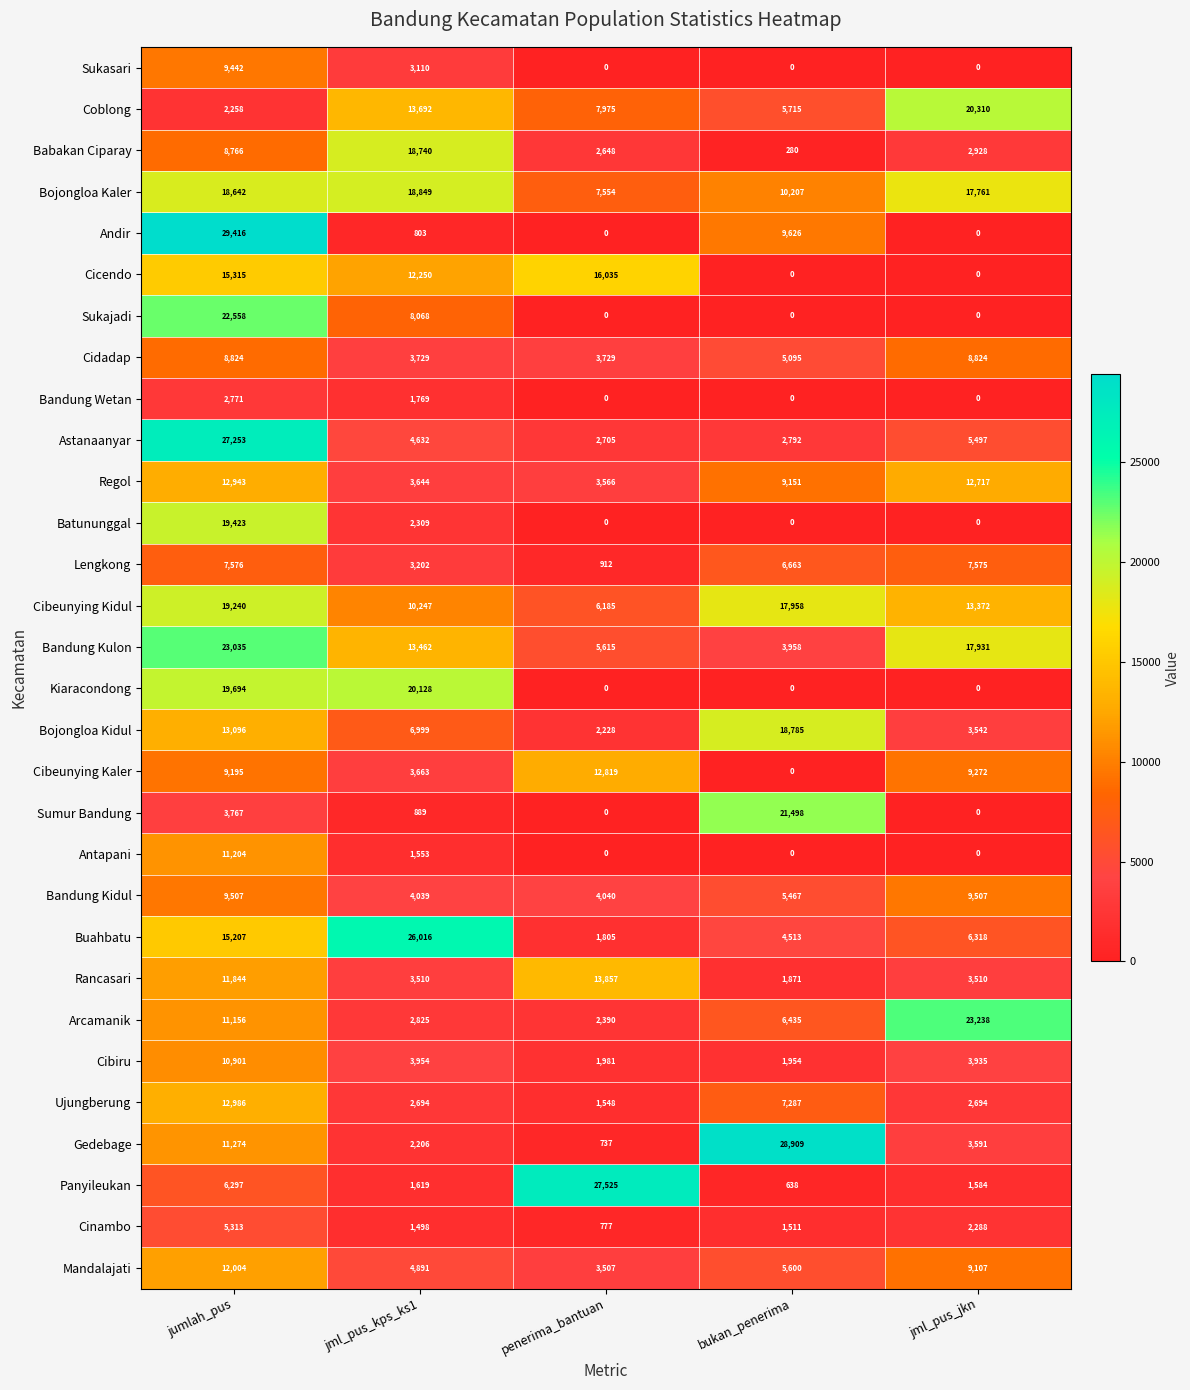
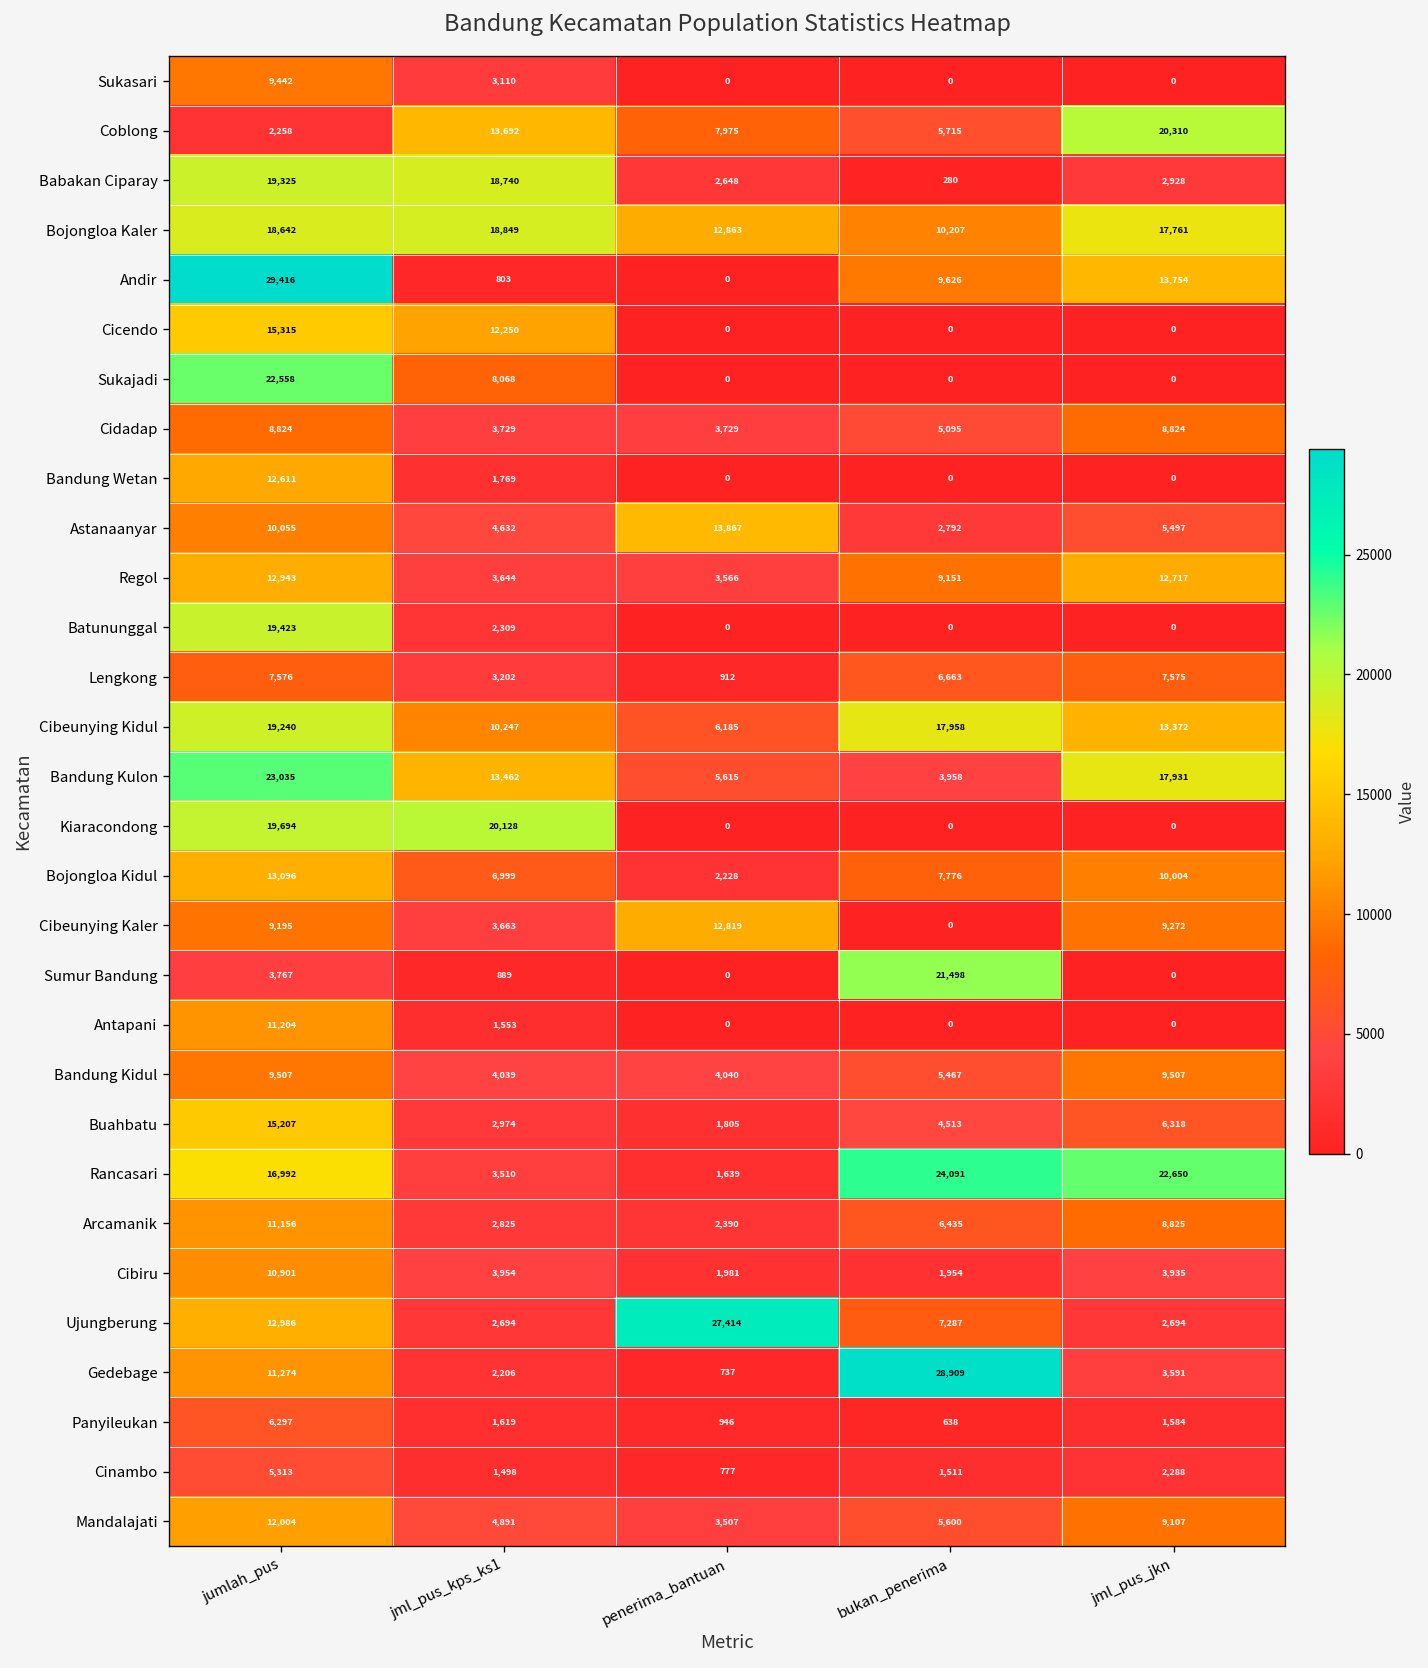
Babakan Ciparay, jumlah_pus: 8,766 -> 19,325
Bojongloa Kaler, penerima_bantuan: 7,554 -> 12,863
Andir, jml_pus_jkn: 0 -> 13,754
Cicendo, penerima_bantuan: 16,035 -> 0
Bandung Wetan, jumlah_pus: 2,771 -> 12,611
Astanaanyar, jumlah_pus: 27,253 -> 10,055
Astanaanyar, penerima_bantuan: 2,705 -> 13,867
Bojongloa Kidul, bukan_penerima: 18,785 -> 7,776
Bojongloa Kidul, jml_pus_jkn: 3,542 -> 10,004
Buahbatu, jml_pus_kps_ks1: 26,016 -> 2,974
Rancasari, jumlah_pus: 11,844 -> 16,992
Rancasari, penerima_bantuan: 13,857 -> 1,639
Rancasari, bukan_penerima: 1,871 -> 24,091
Rancasari, jml_pus_jkn: 3,510 -> 22,650
Arcamanik, jml_pus_jkn: 23,238 -> 8,825
Ujungberung, penerima_bantuan: 1,548 -> 27,414
Panyileukan, penerima_bantuan: 27,525 -> 946
